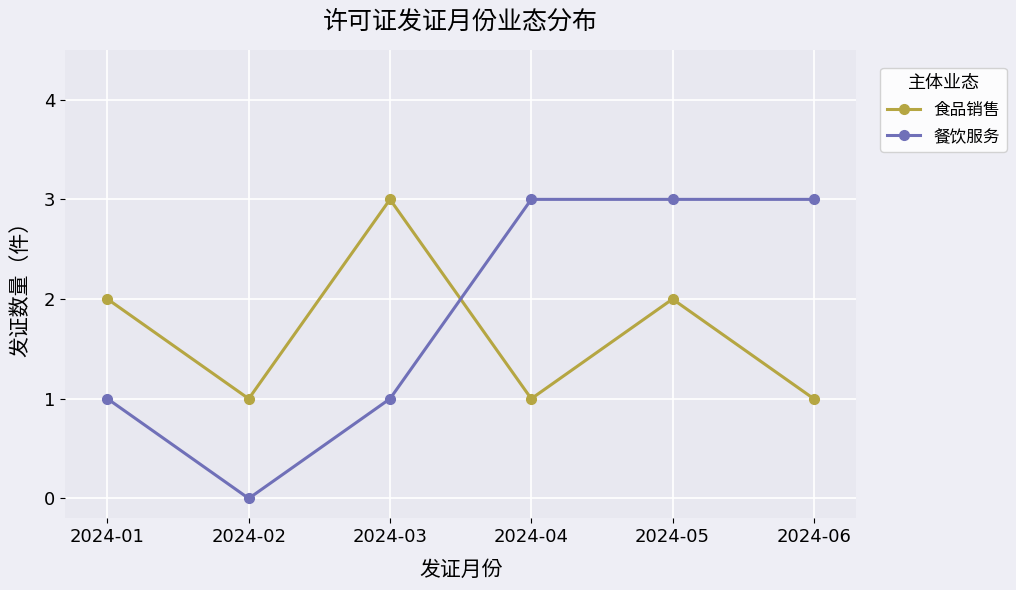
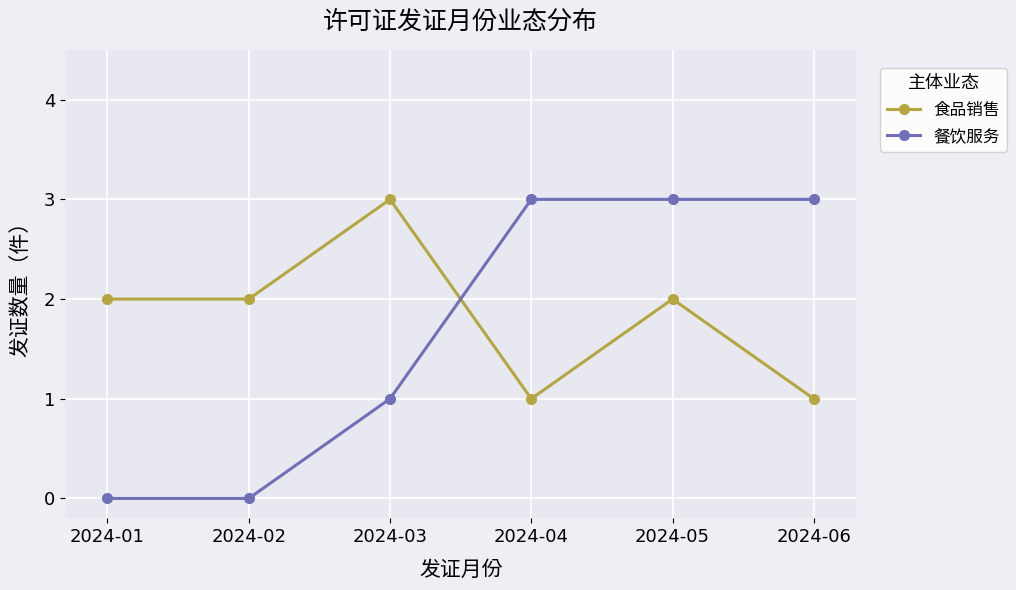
餐饮服务, 2024-01: 1 -> 0
食品销售, 2024-02: 1 -> 2
